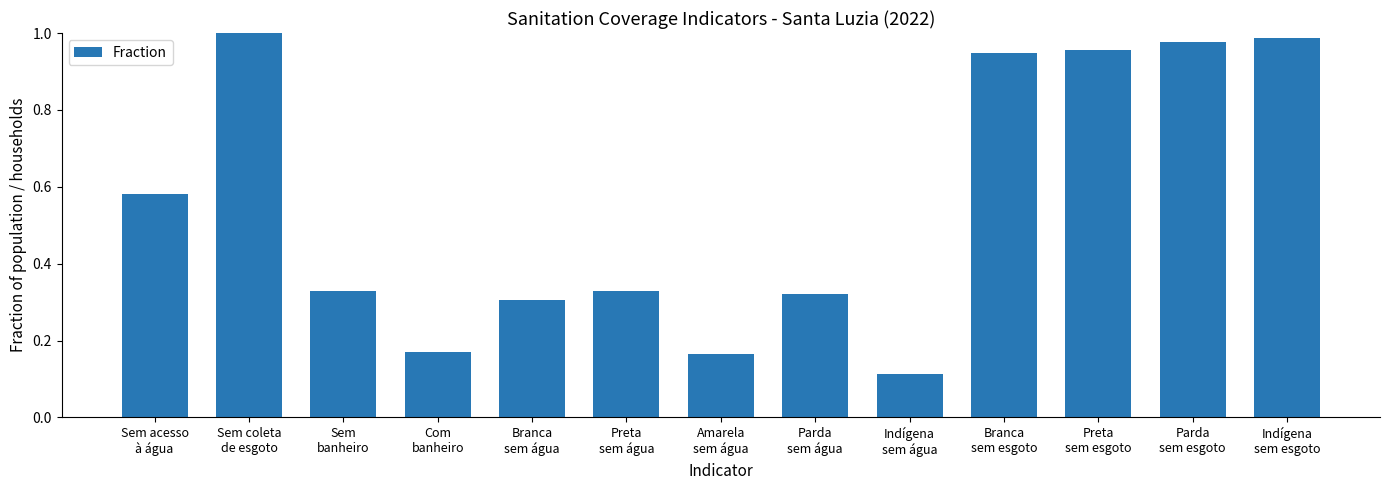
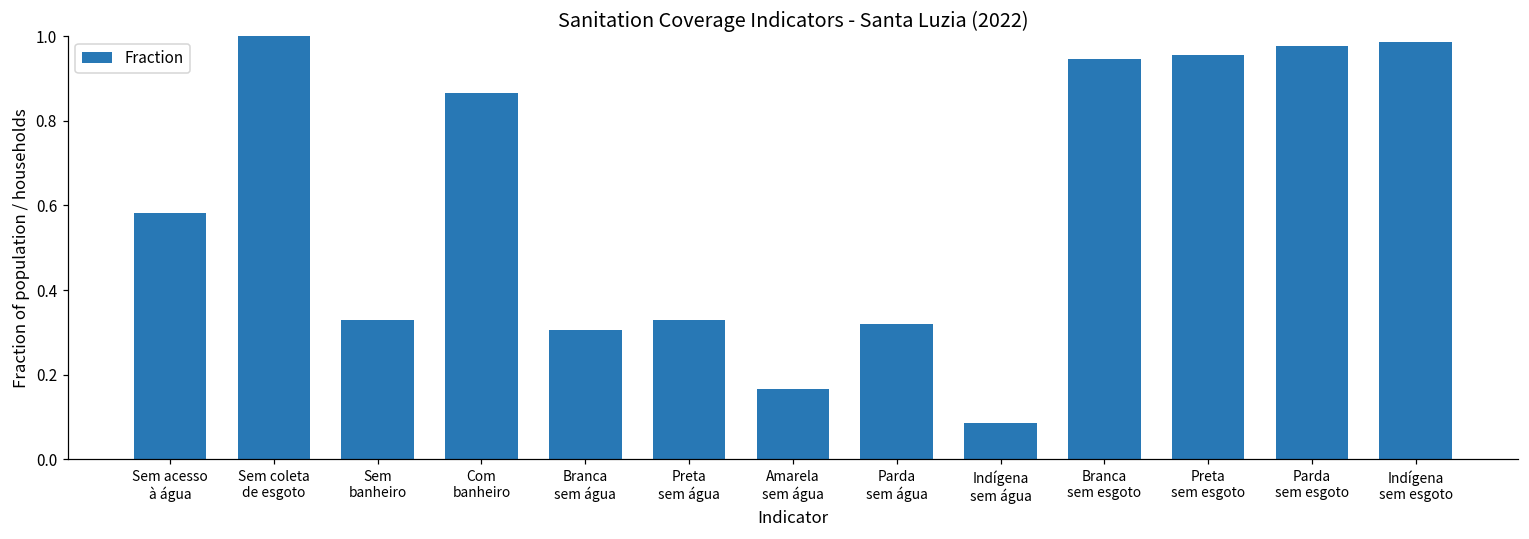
Com banheiro: 0.17 -> 0.87
Indígena sem água: 0.11 -> 0.09
